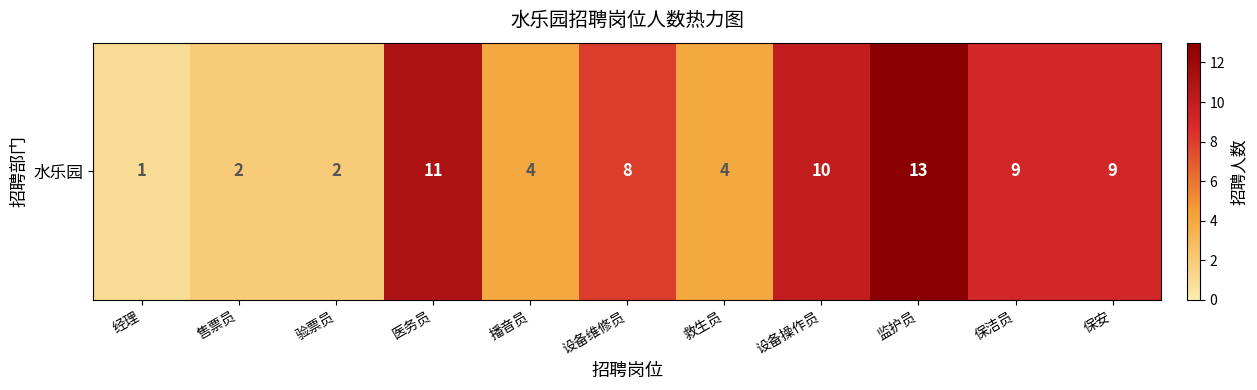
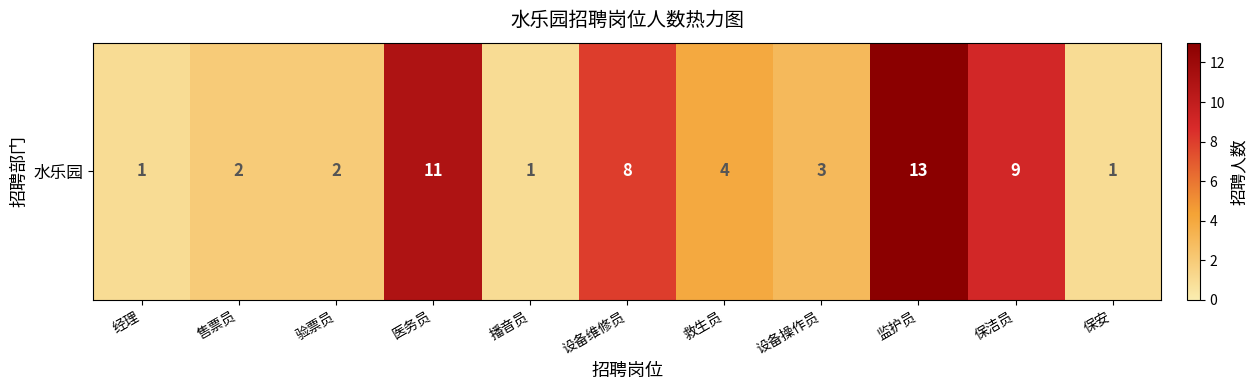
水乐园, 播音员: 4 -> 1
水乐园, 设备操作员: 10 -> 3
水乐园, 保安: 9 -> 1
